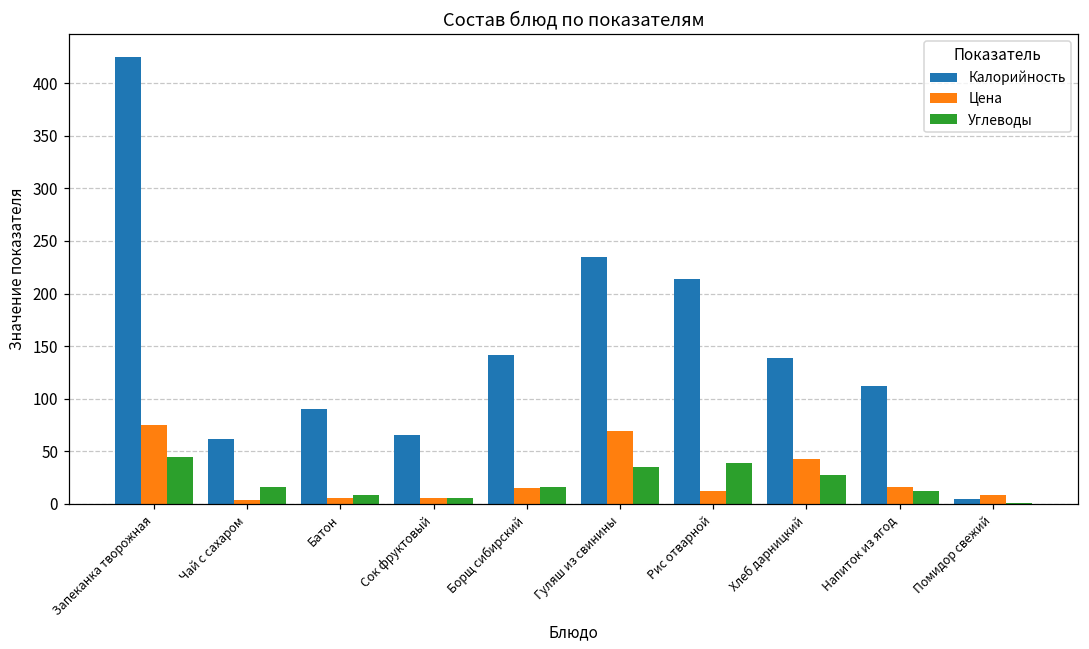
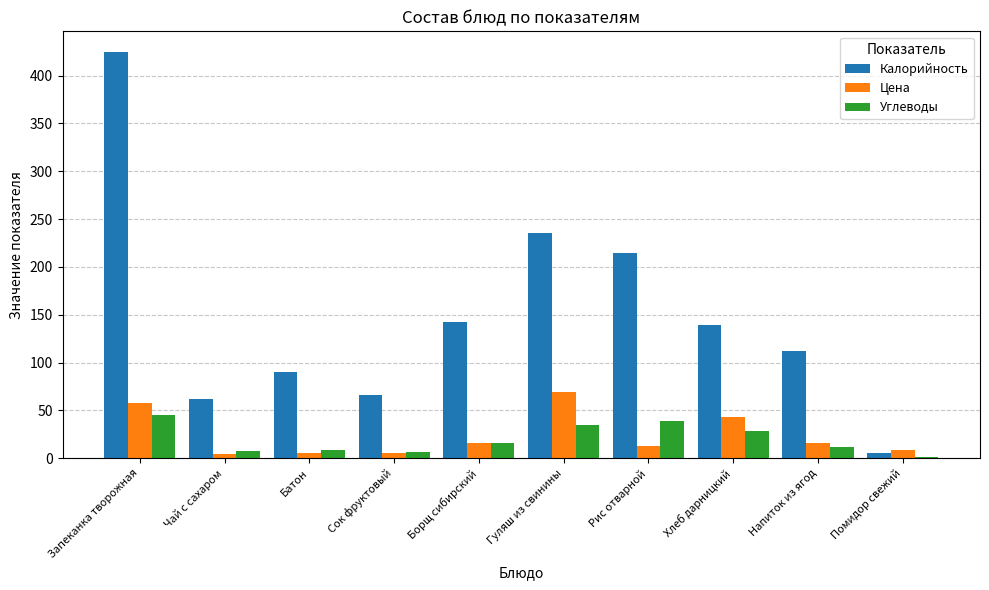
Цена, Запеканка творожная: 80 -> 60
Углеводы, Чай с сахаром: 20 -> 10
